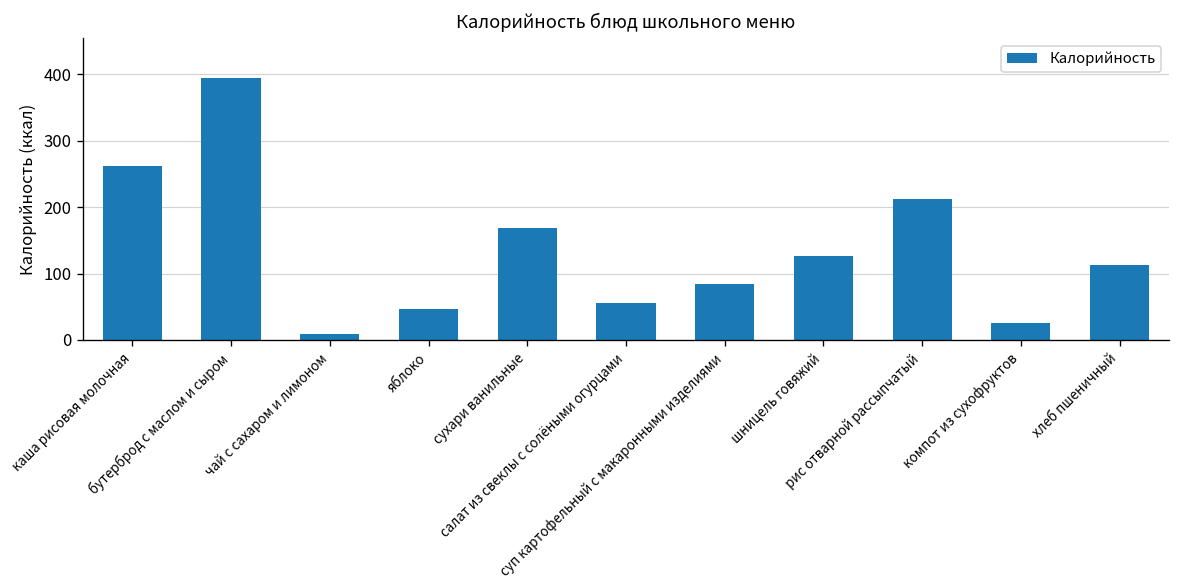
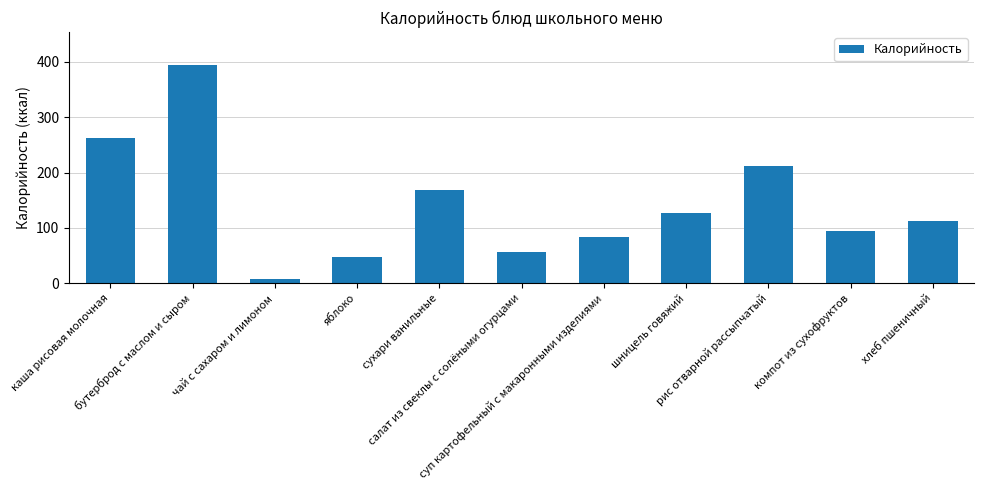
компот из сухофруктов: 20 -> 90
